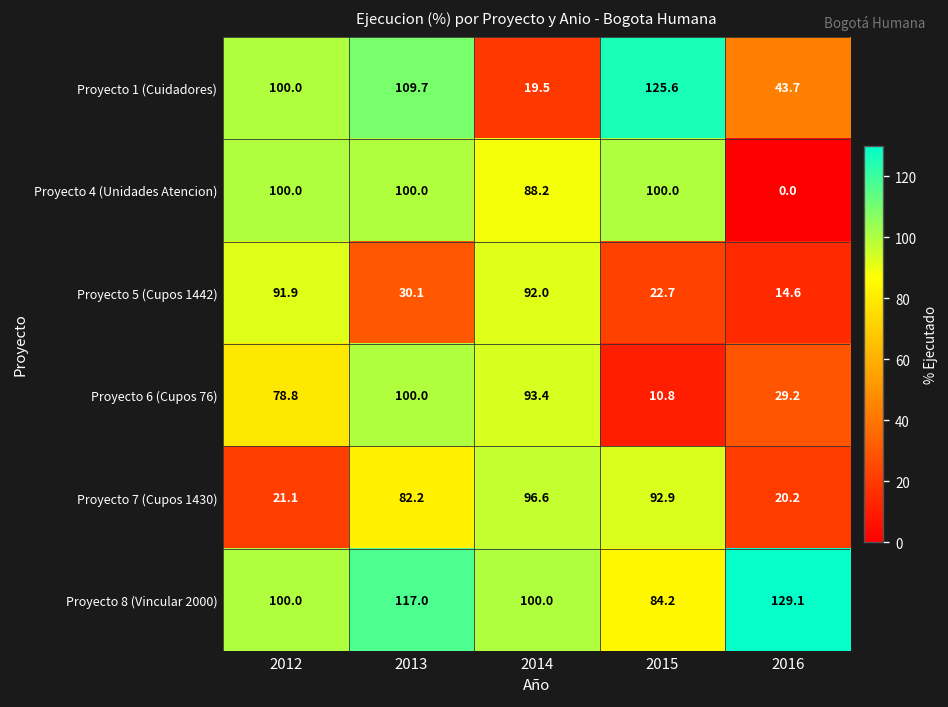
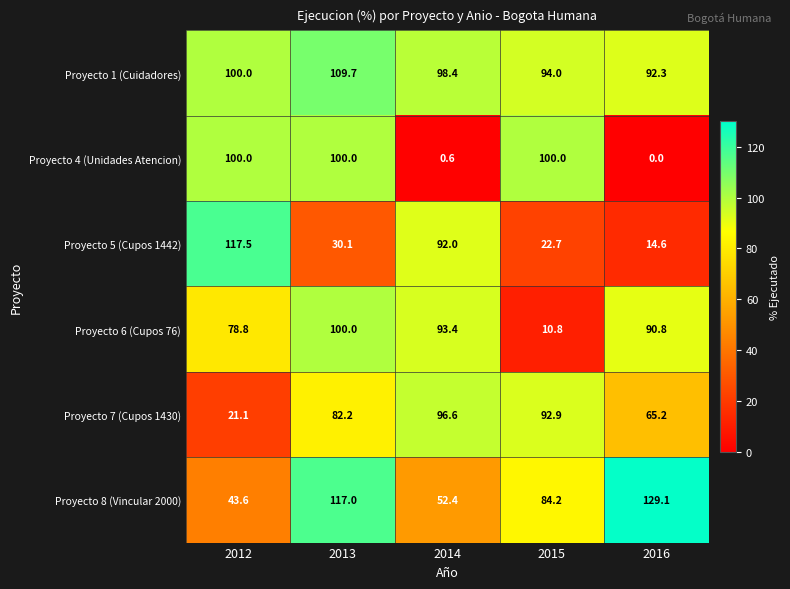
Proyecto 1 (Cuidadores), 2014: 19.5 -> 98.4
Proyecto 1 (Cuidadores), 2015: 125.6 -> 94.0
Proyecto 1 (Cuidadores), 2016: 43.7 -> 92.3
Proyecto 4 (Unidades Atencion), 2014: 88.2 -> 0.6
Proyecto 5 (Cupos 1442), 2012: 91.9 -> 117.5
Proyecto 6 (Cupos 76), 2016: 29.2 -> 90.8
Proyecto 7 (Cupos 1430), 2016: 20.2 -> 65.2
Proyecto 8 (Vincular 2000), 2012: 100.0 -> 43.6
Proyecto 8 (Vincular 2000), 2014: 100.0 -> 52.4
